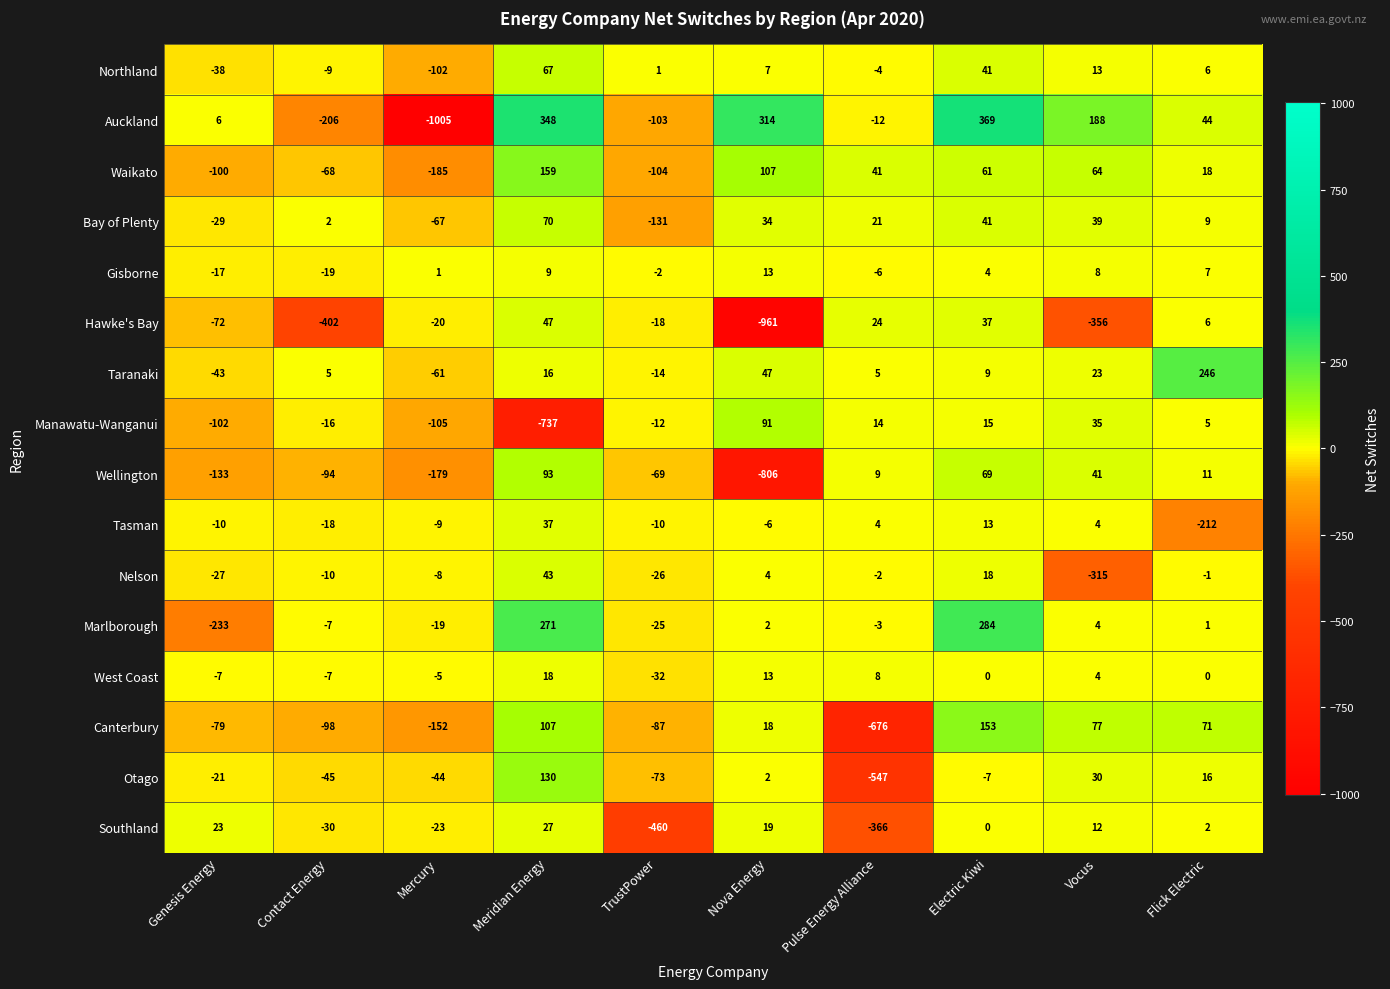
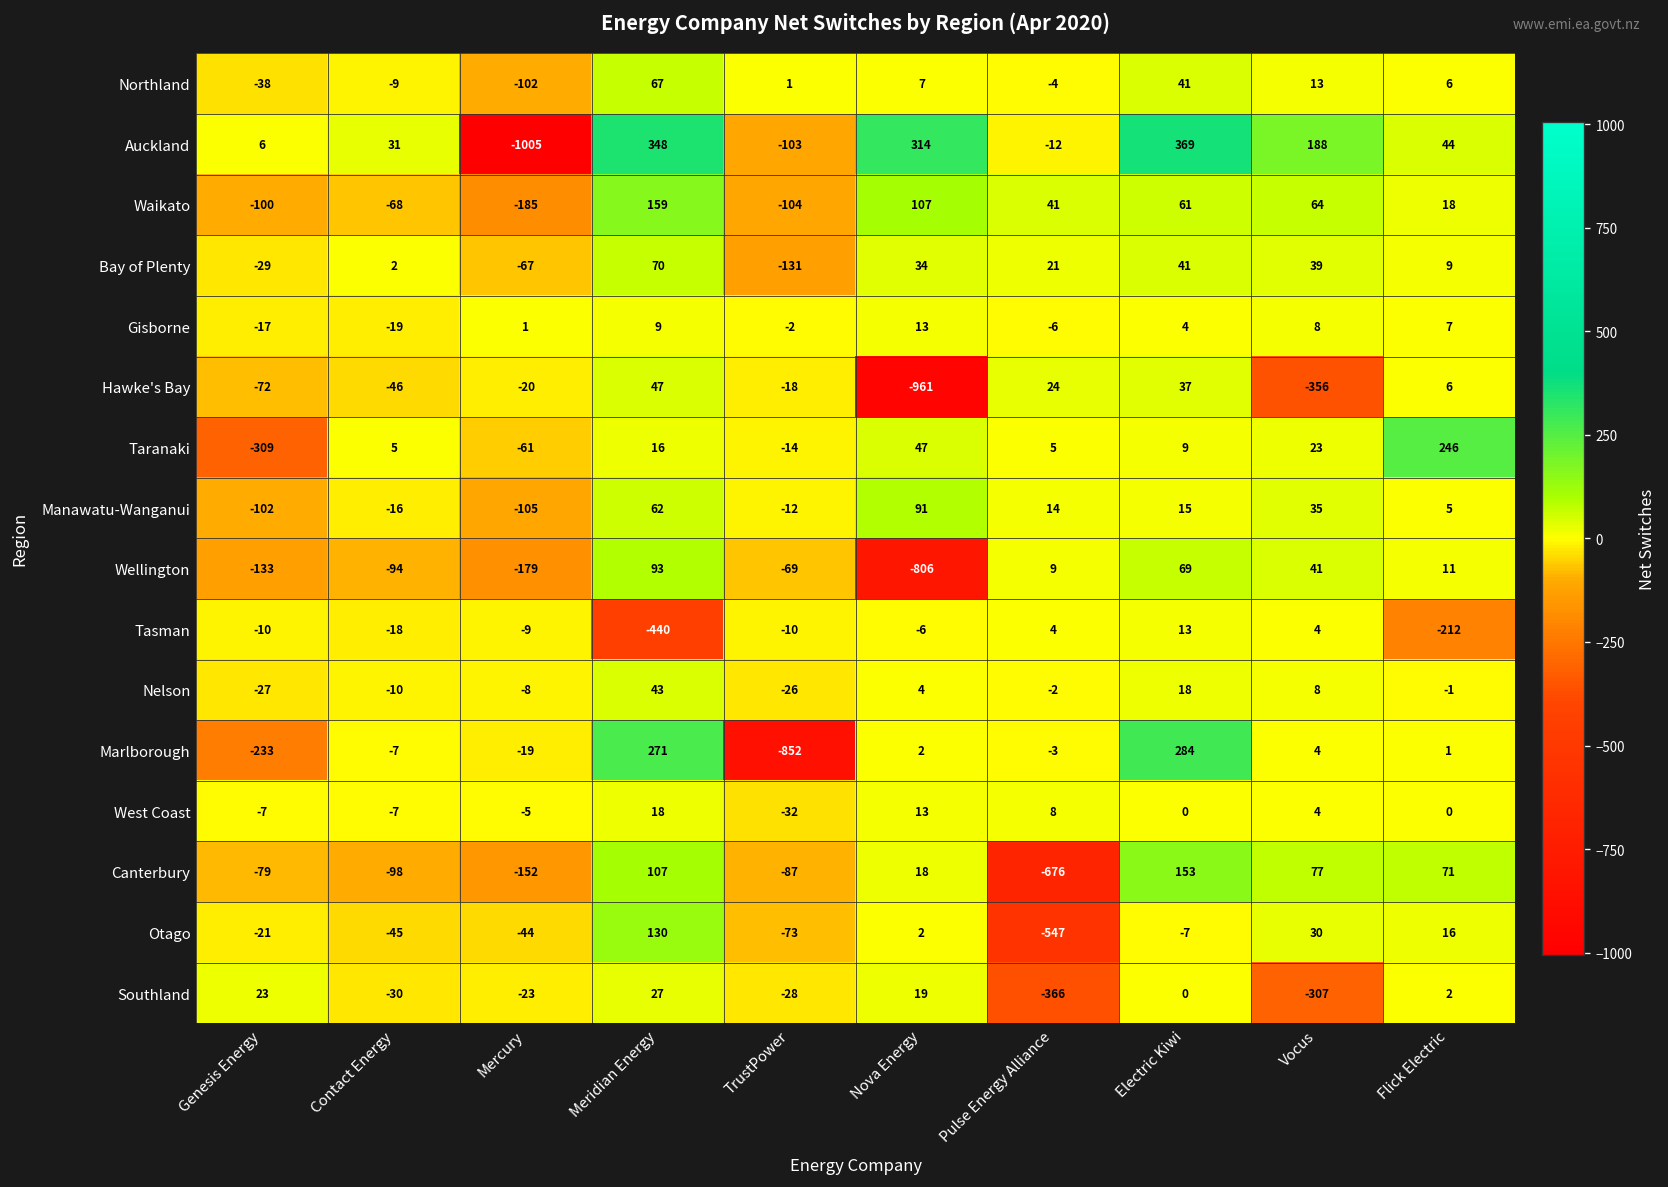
Auckland, Contact Energy: -206 -> 31
Hawke's Bay, Contact Energy: -402 -> -46
Taranaki, Genesis Energy: -43 -> -309
Manawatu-Wanganui, Meridian Energy: -737 -> 62
Tasman, Meridian Energy: 37 -> -440
Nelson, Vocus: -315 -> 8
Marlborough, TrustPower: -25 -> -852
Southland, TrustPower: -460 -> -28
Southland, Vocus: 12 -> -307
